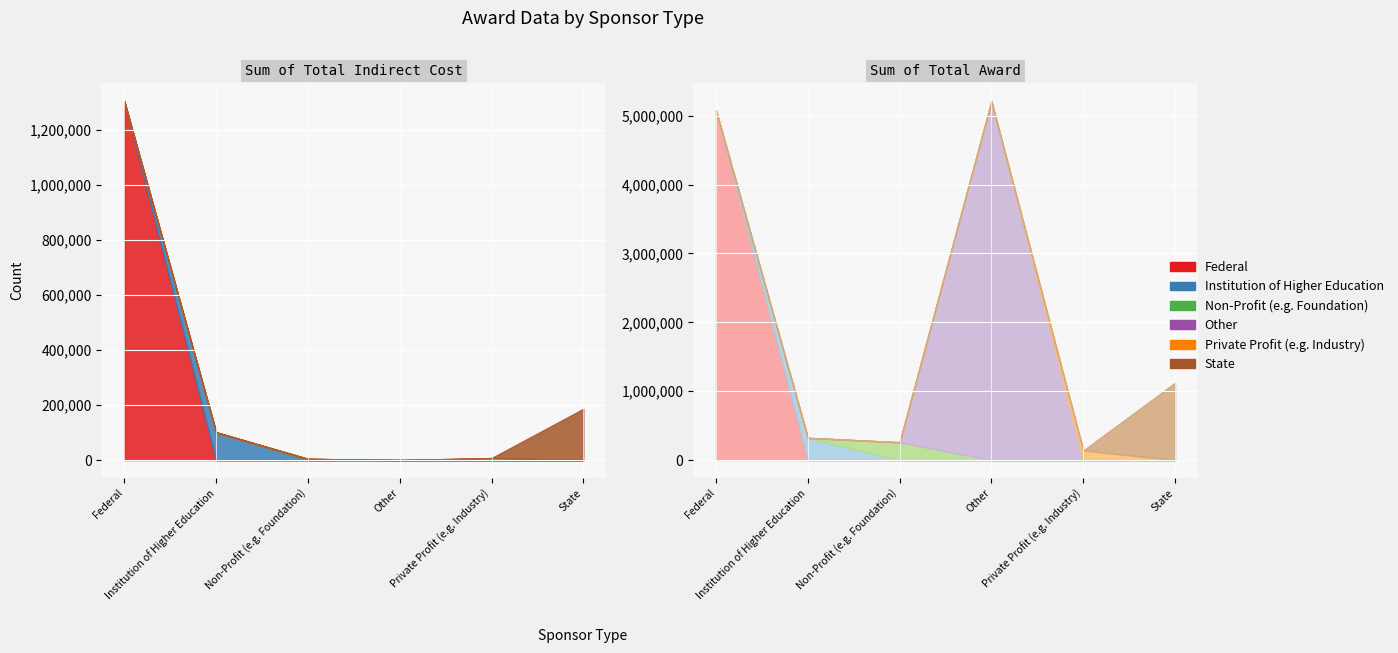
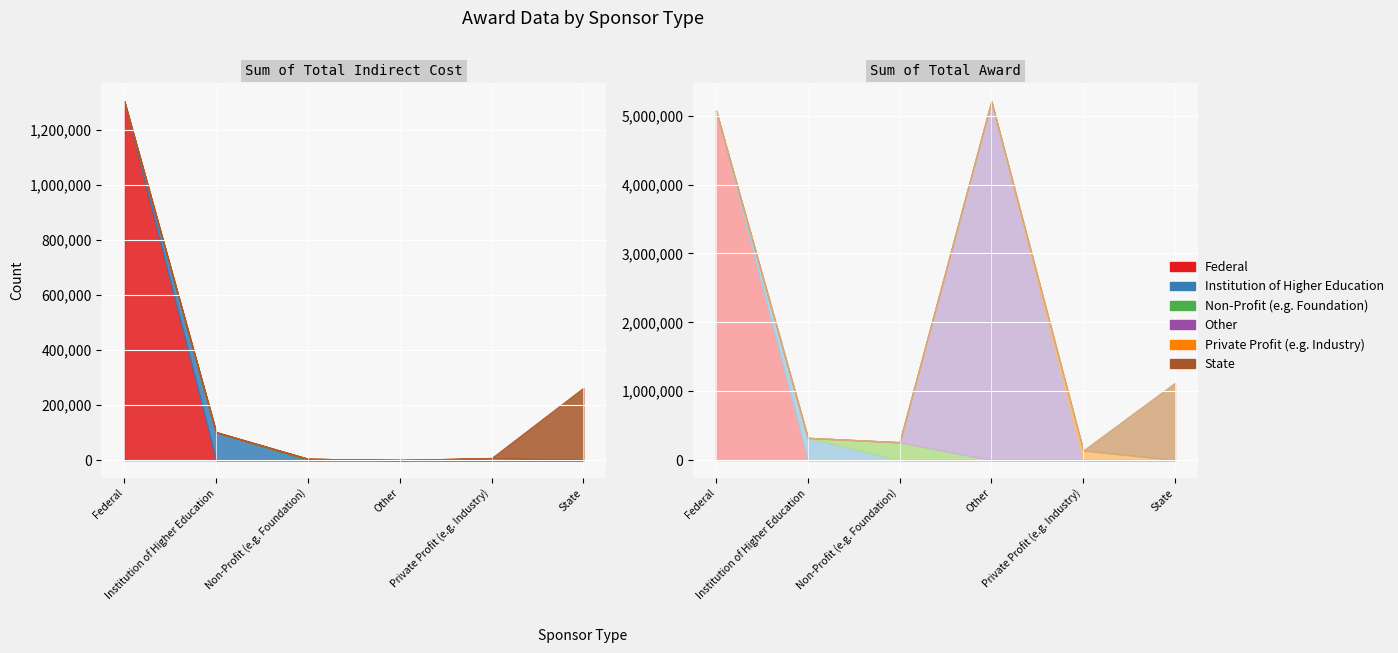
Sum of Total Indirect Cost, State, State: 190,000 -> 260,000
